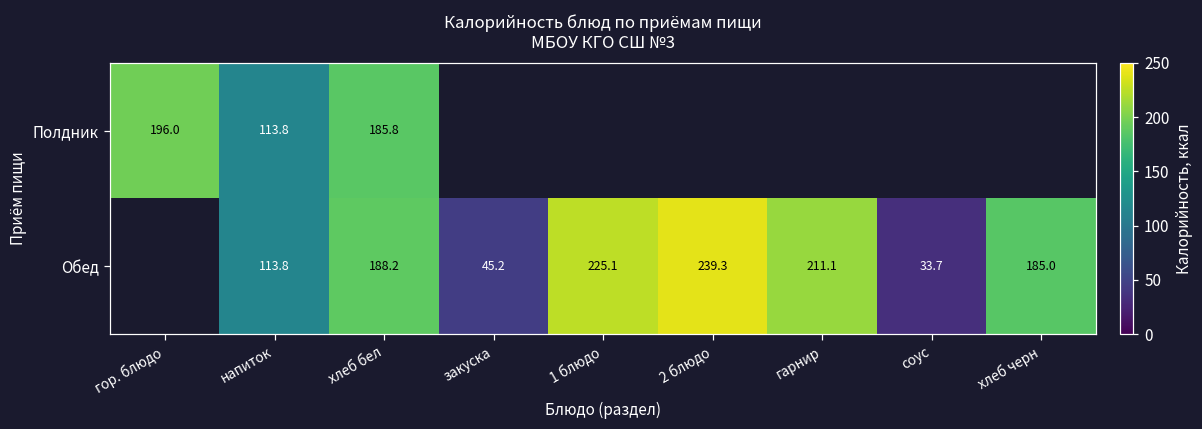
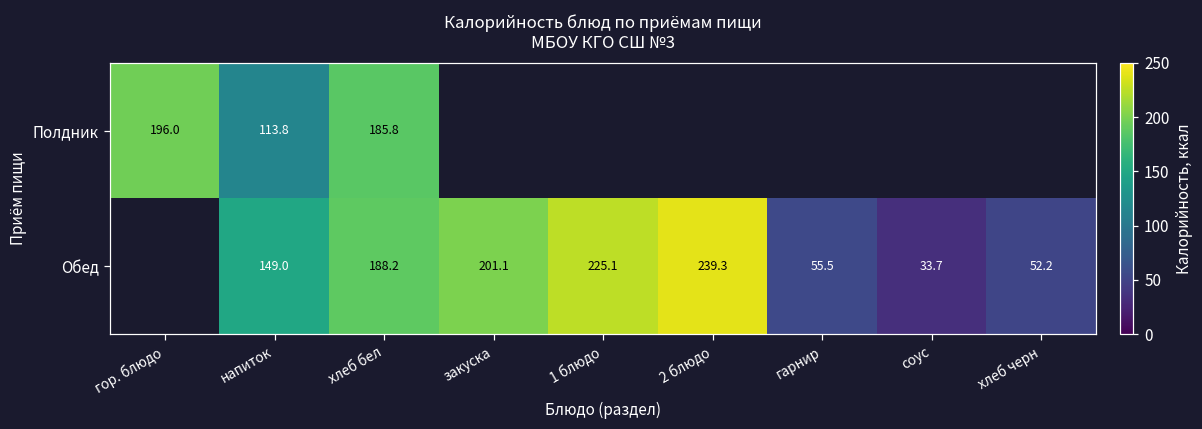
Обед, напиток: 113.8 -> 149.0
Обед, закуска: 45.2 -> 201.1
Обед, гарнир: 211.1 -> 55.5
Обед, хлеб черн: 185.0 -> 52.2
